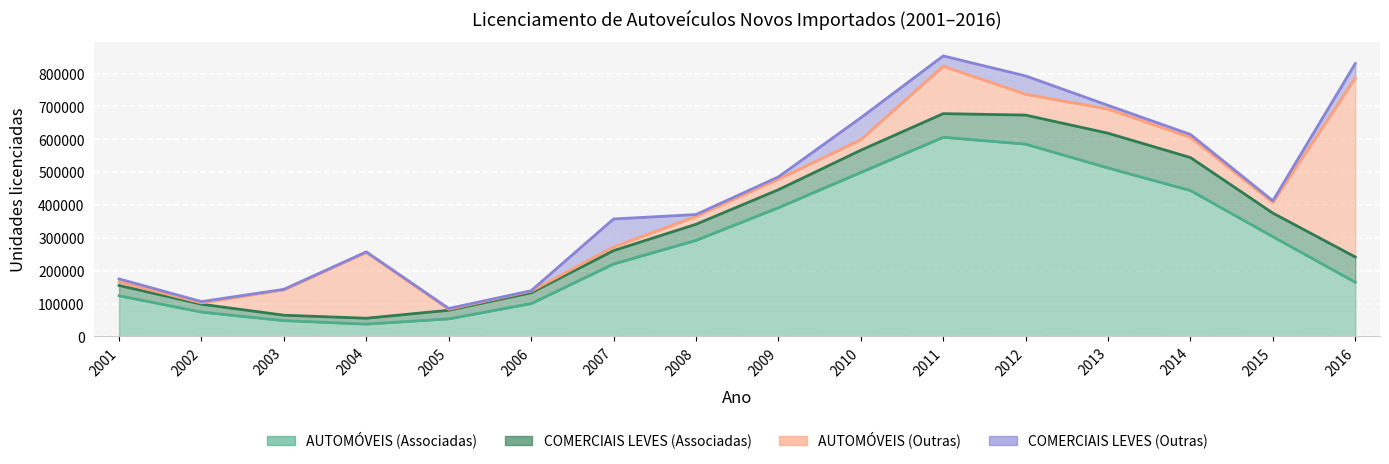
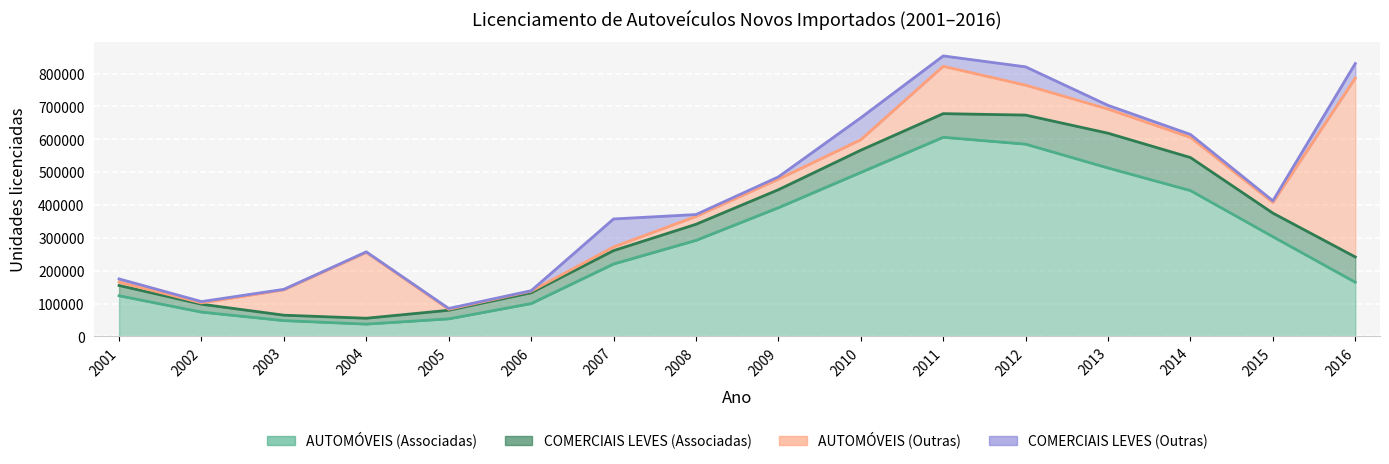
AUTOMÓVEIS (Outras), 2012: 60000 -> 90000
